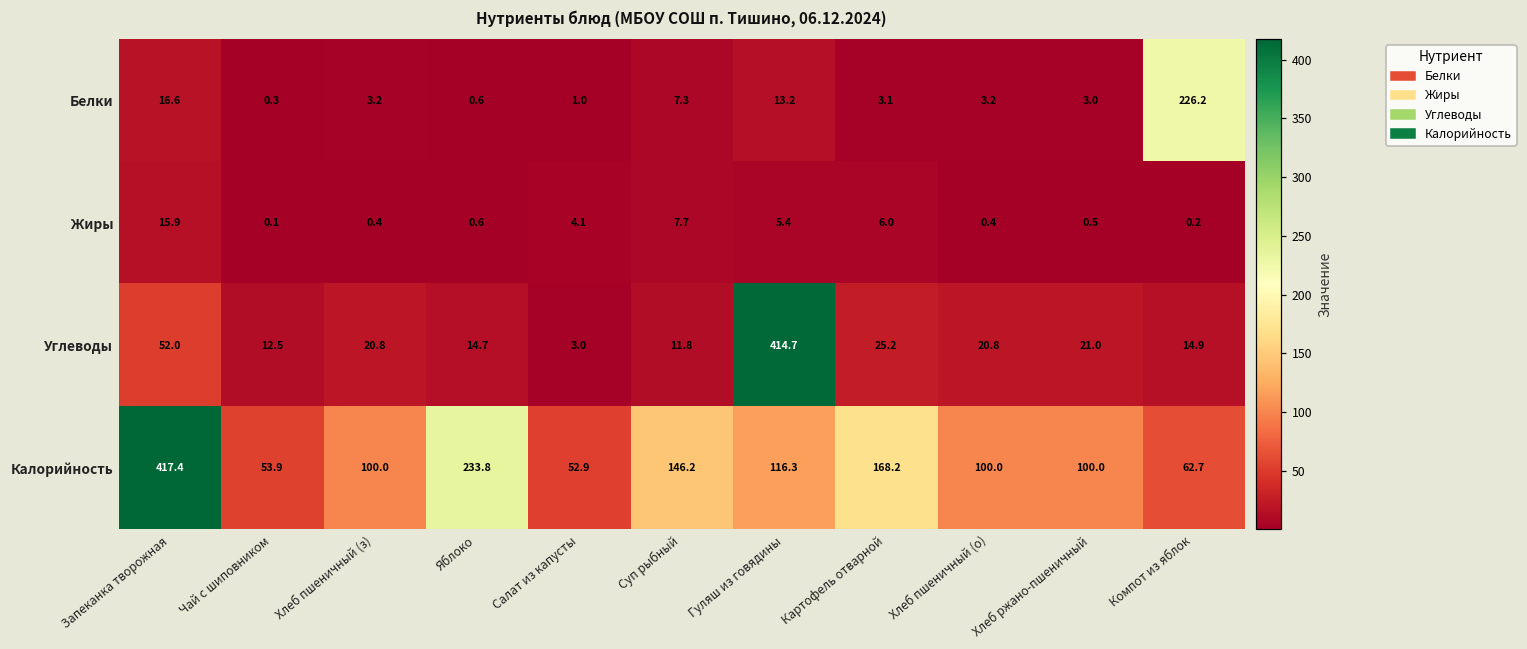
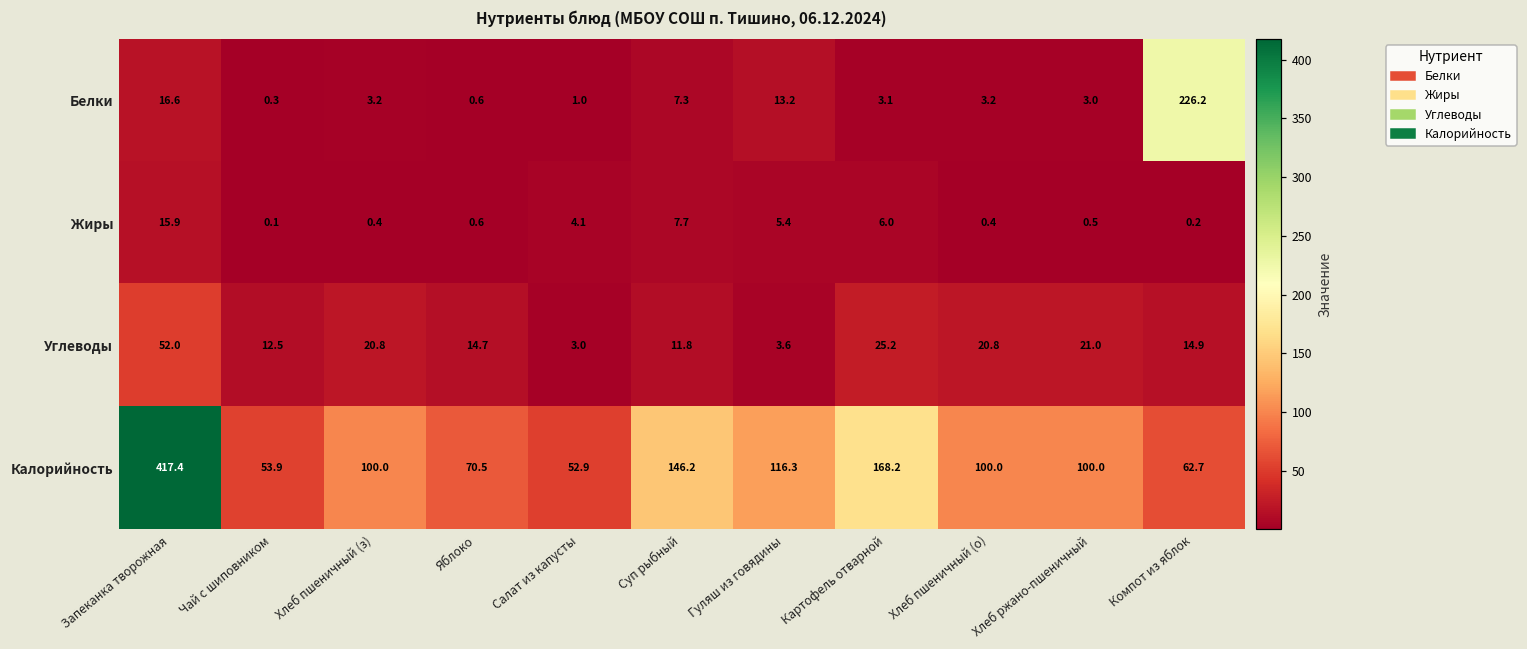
Углеводы, Гуляш из говядины: 414.7 -> 3.6
Калорийность, Яблоко: 233.8 -> 70.5
